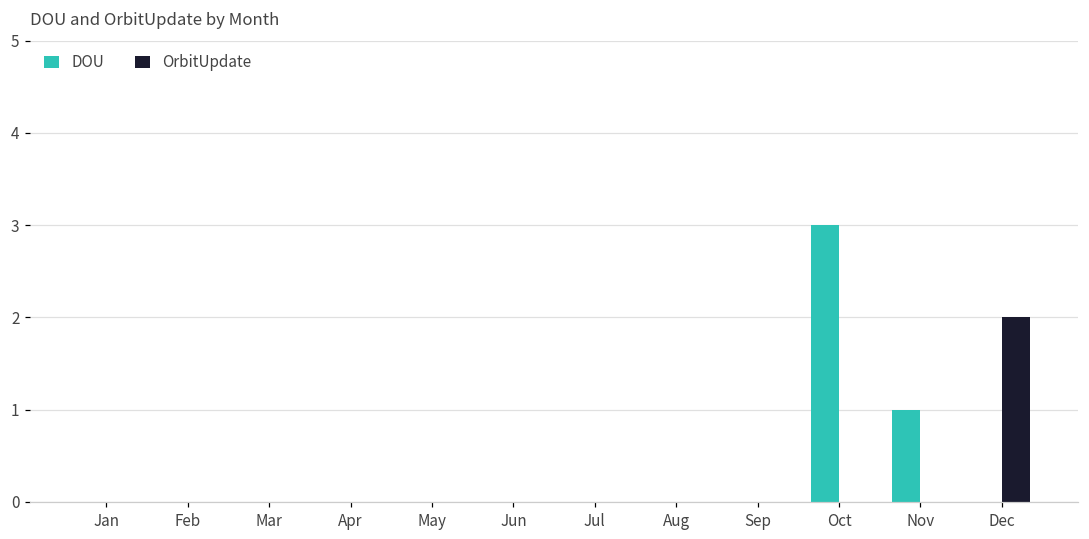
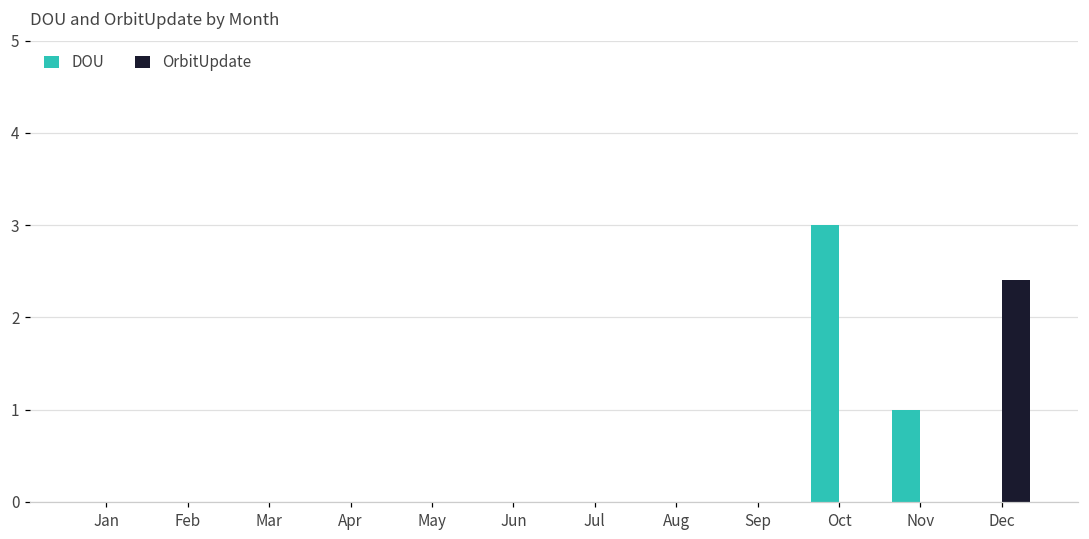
OrbitUpdate, Dec: 2.0 -> 2.4
